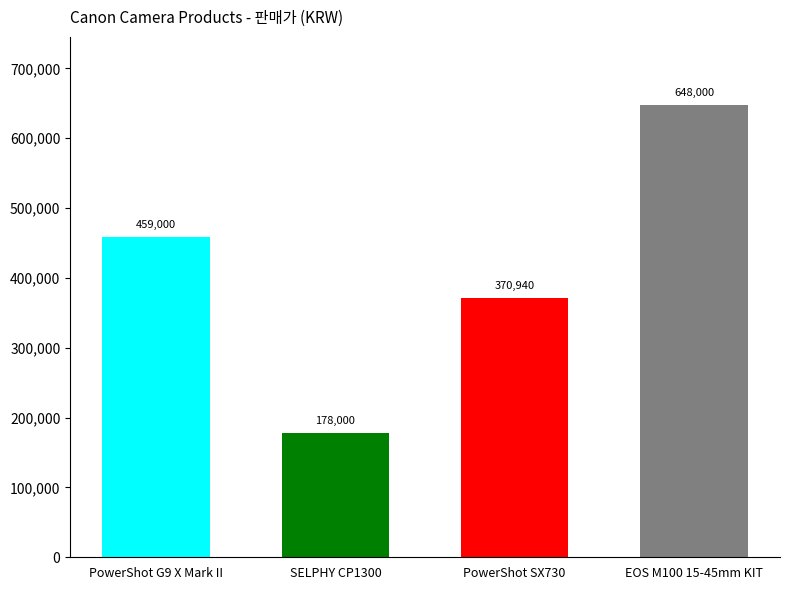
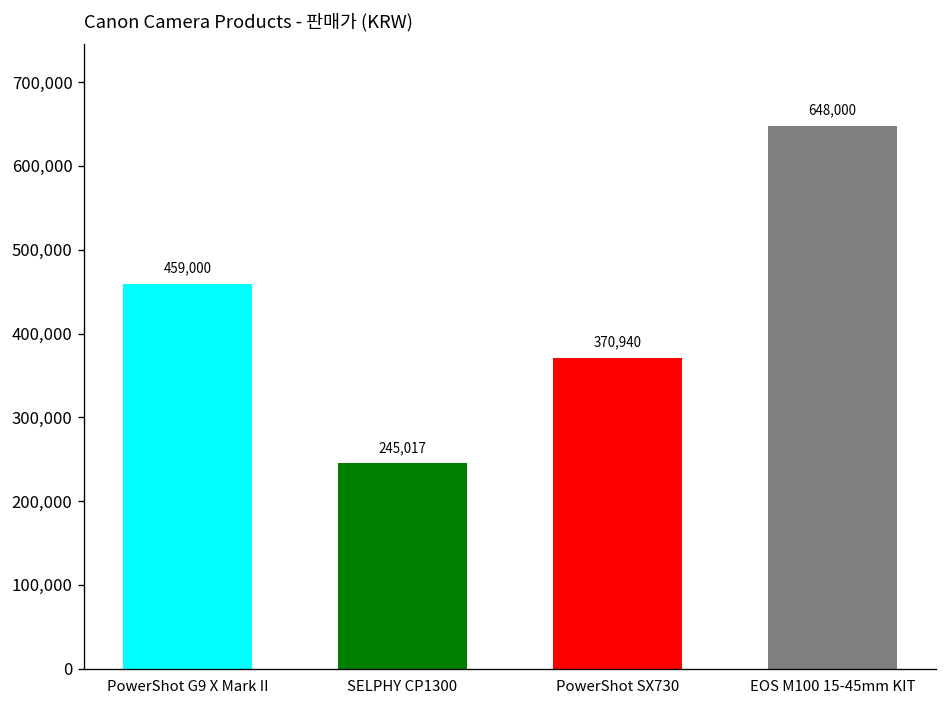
SELPHY CP1300: 178,000 -> 245,017
